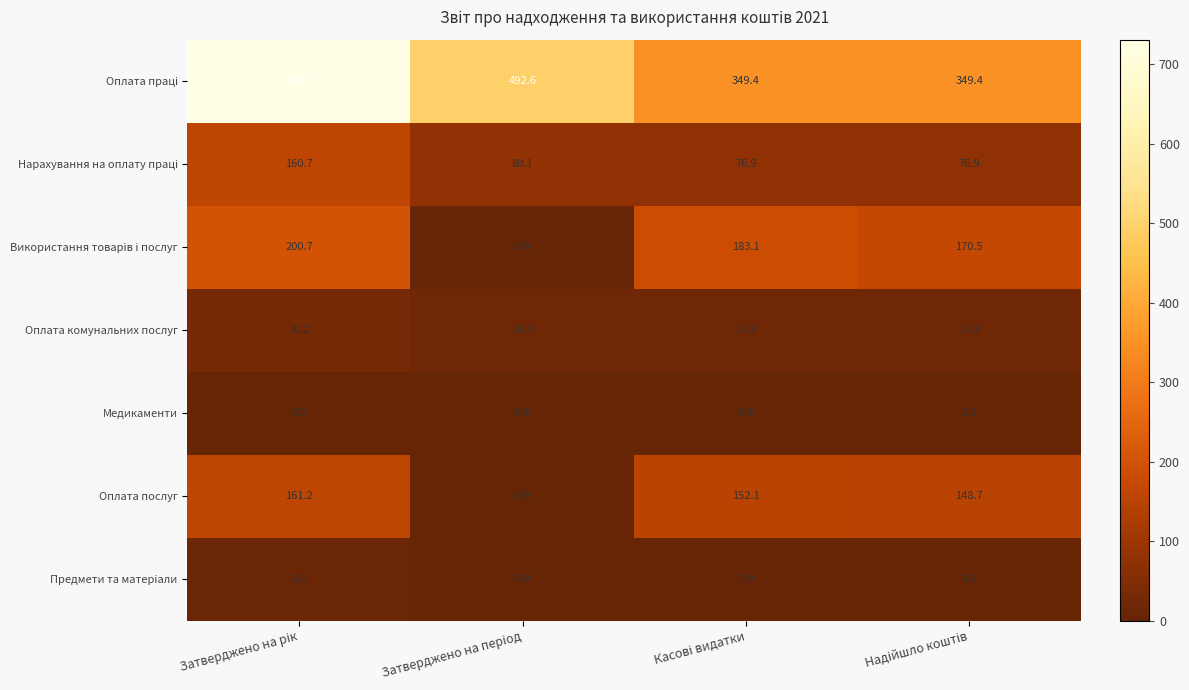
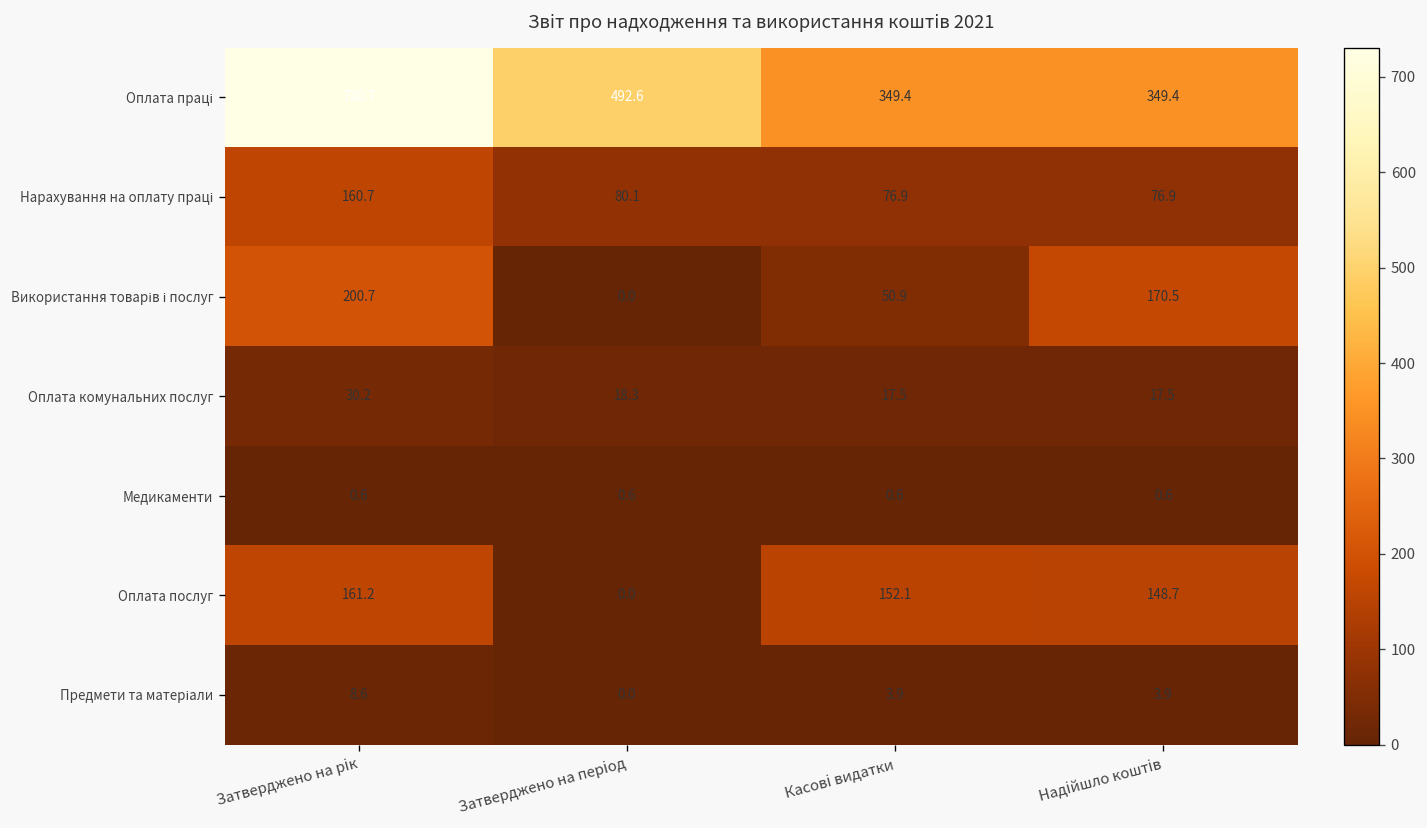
Використання товарів і послуг, Касові видатки: 183.1 -> 50.9
